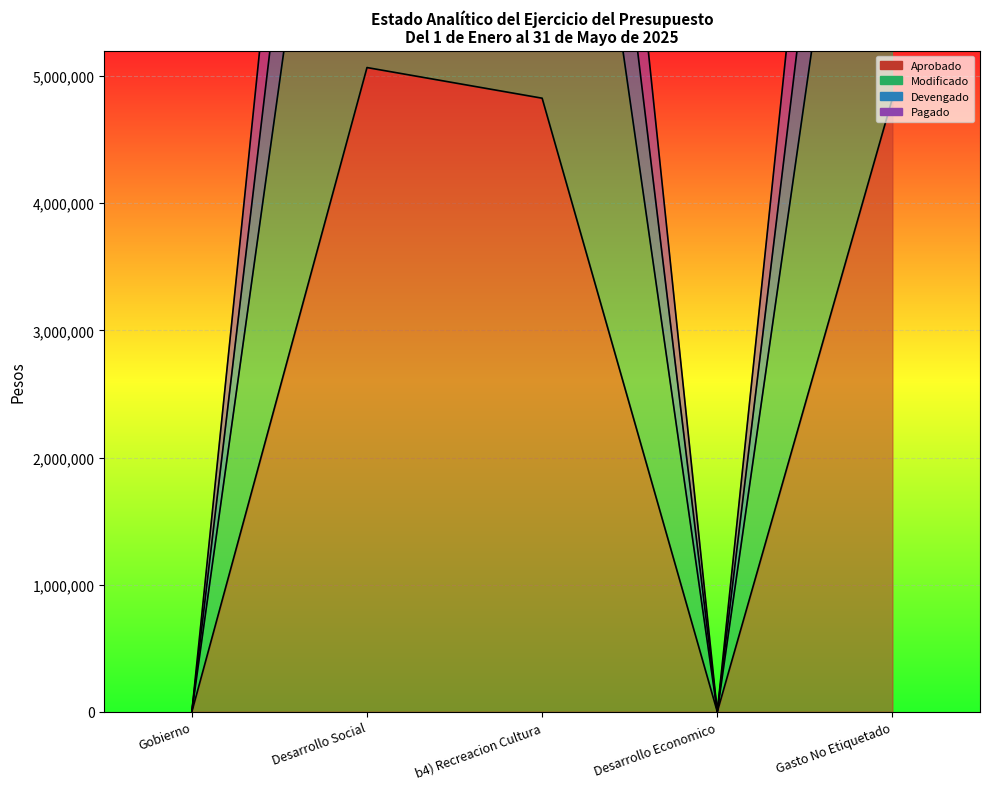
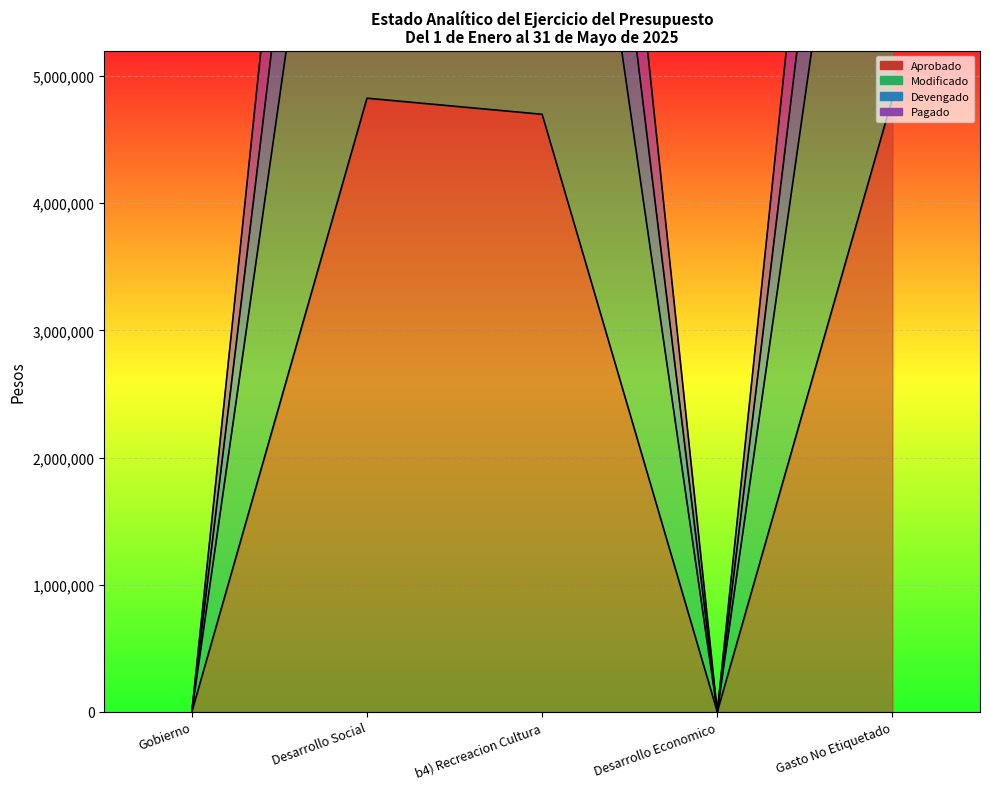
Aprobado, Desarrollo Social: 5,070,000 -> 4,830,000
Aprobado, b4) Recreacion Cultura: 4,830,000 -> 4,700,000
